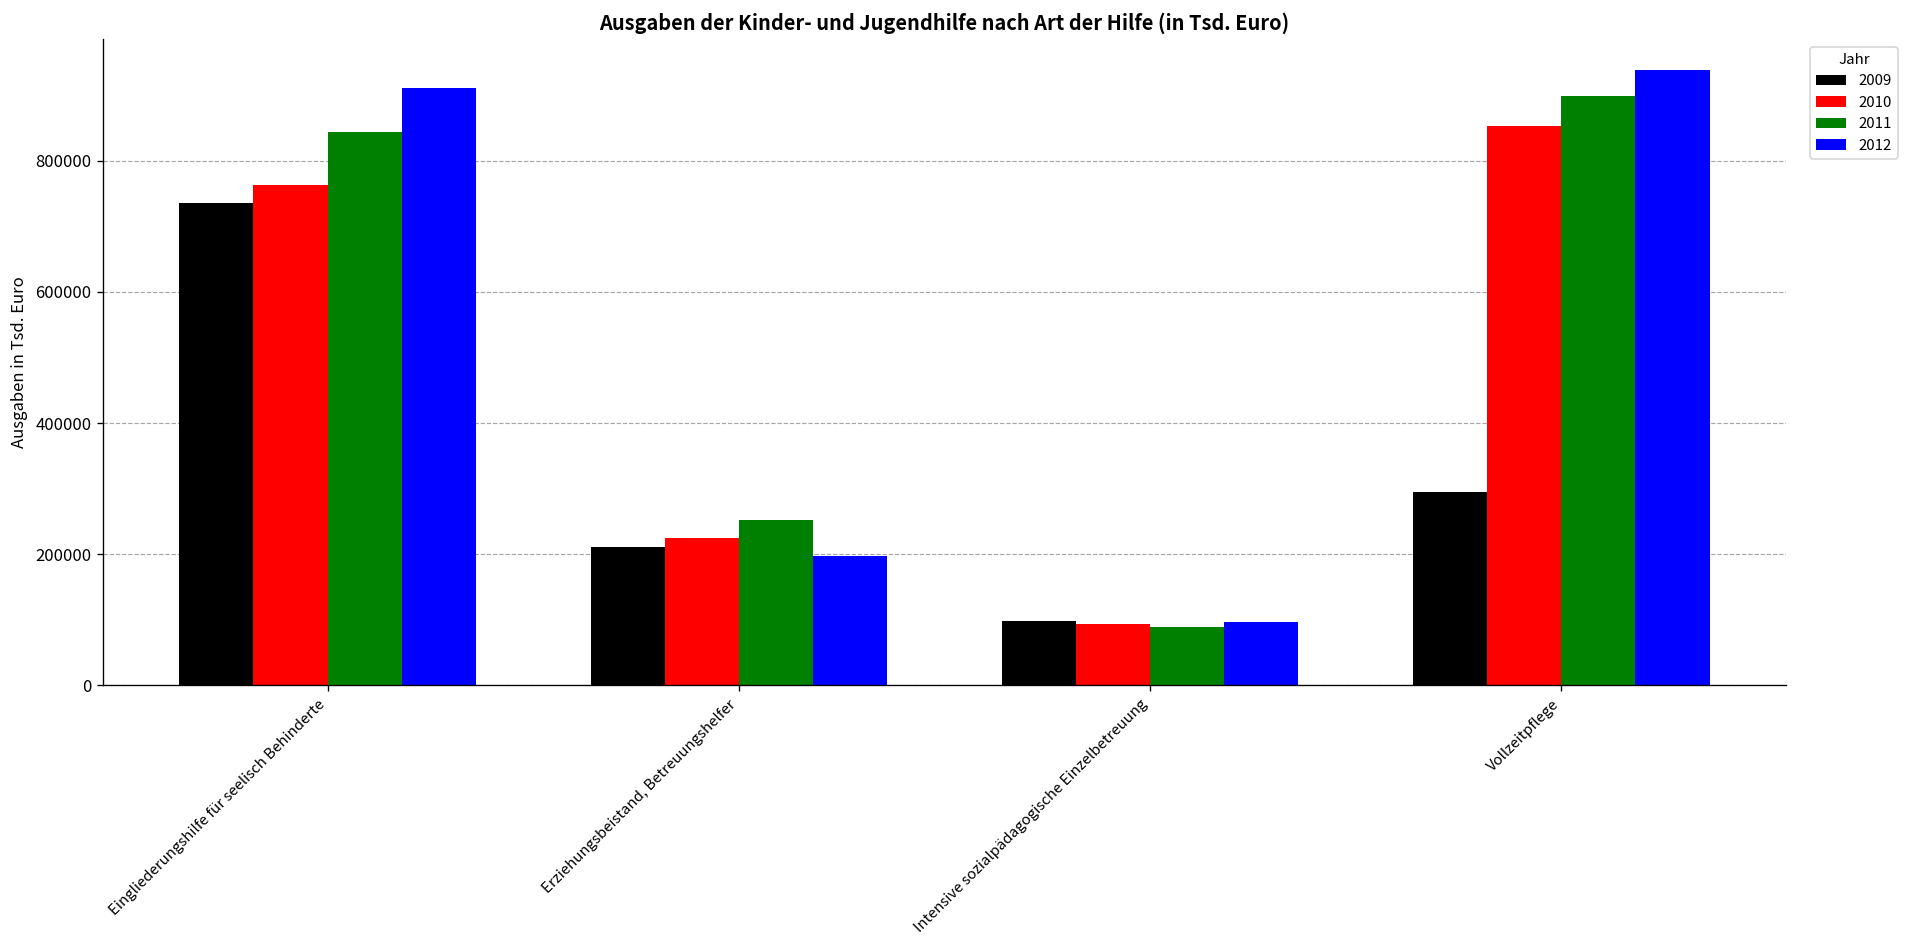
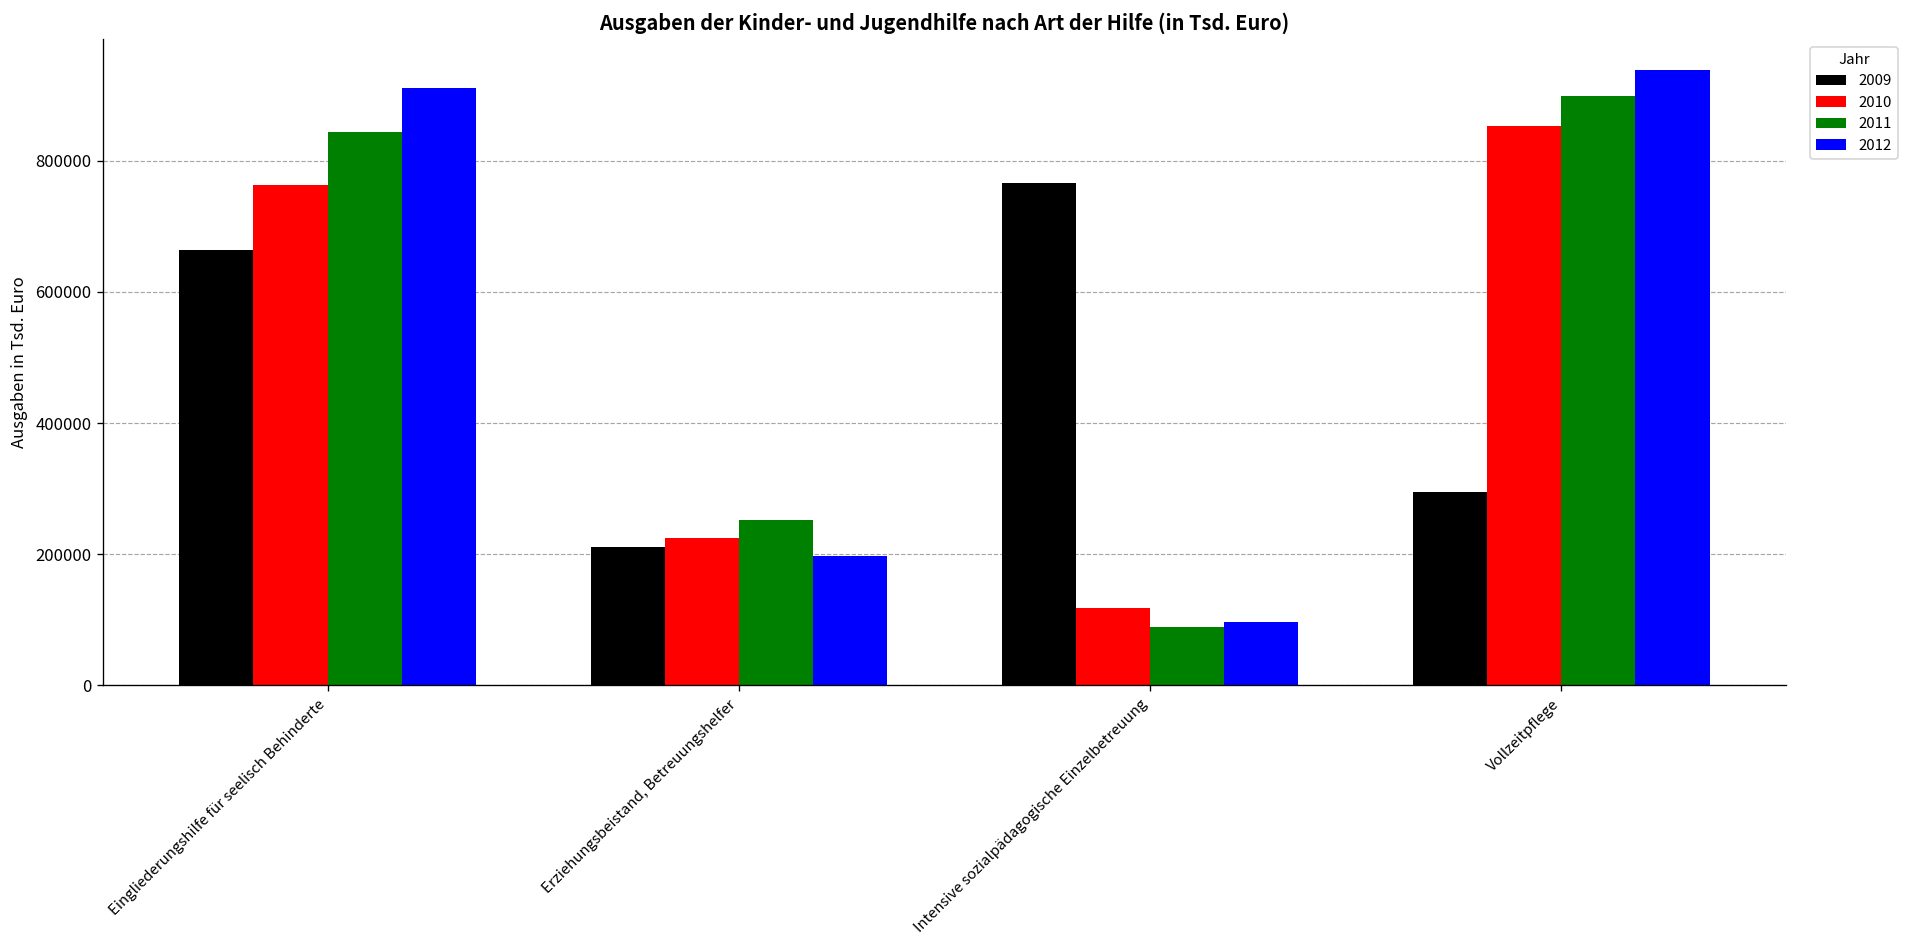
2009, Eingliederungshilfe für seelisch Behinderte: 740000 -> 660000
2009, Intensive sozialpädagogische Einzelbetreuung: 100000 -> 770000
2010, Intensive sozialpädagogische Einzelbetreuung: 90000 -> 120000
